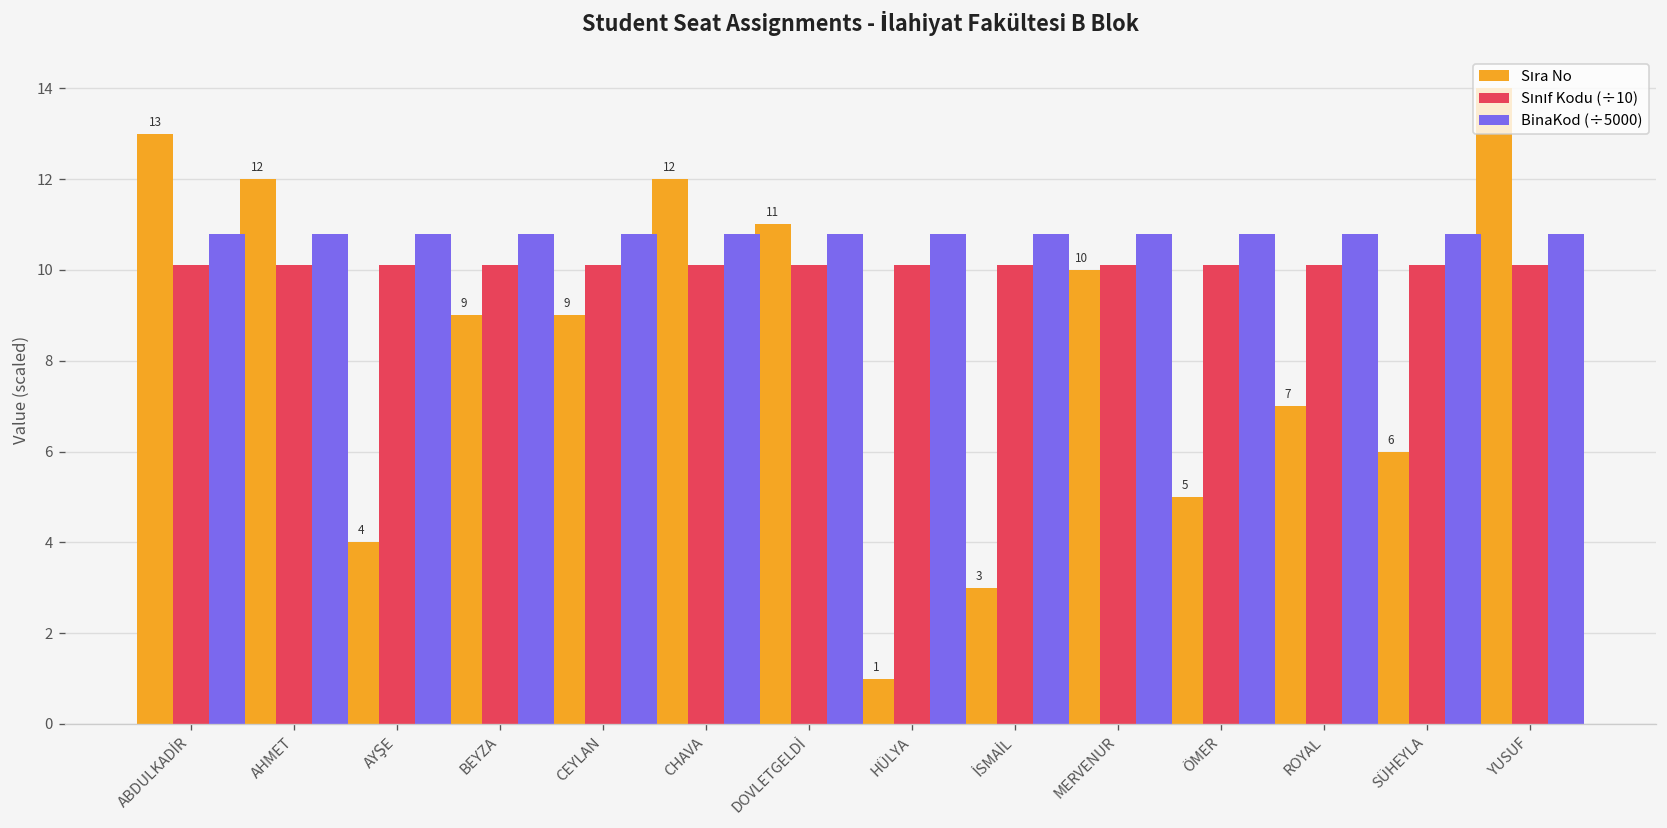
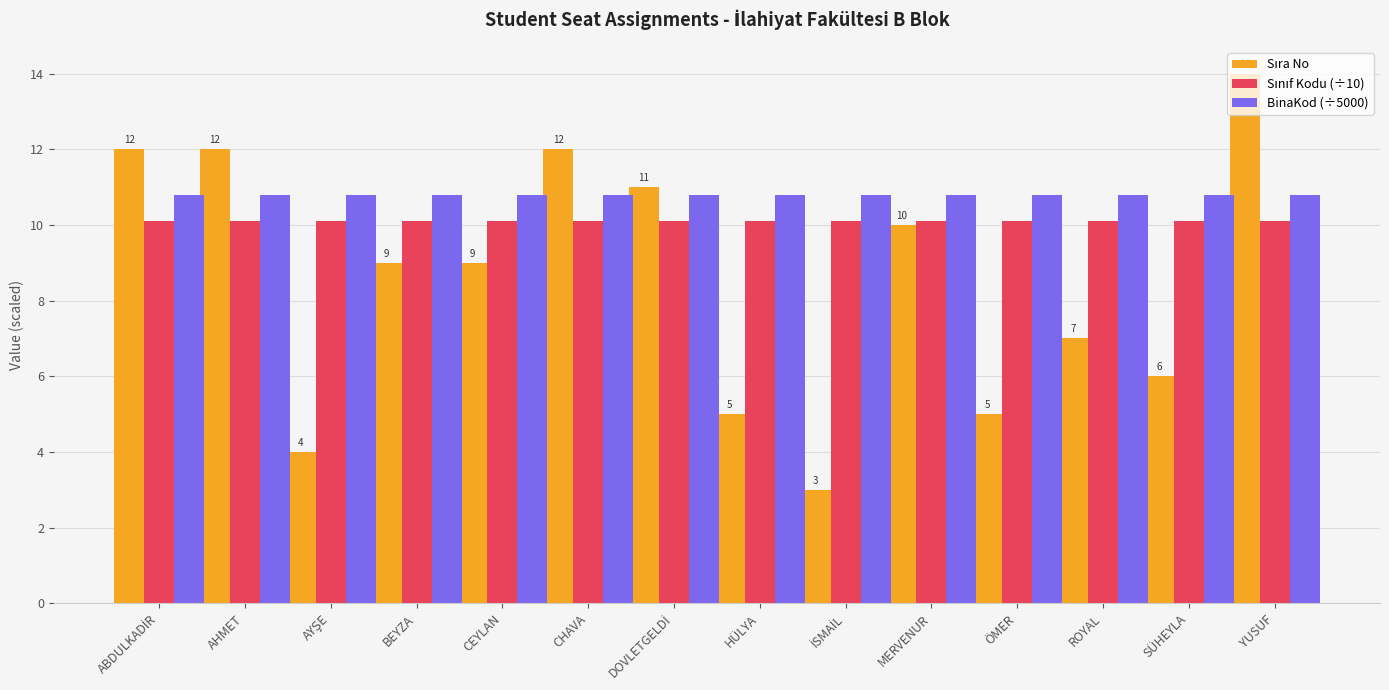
Sıra No, ABDULKADİR: 13 -> 12
Sıra No, HÜLYA: 1 -> 5
